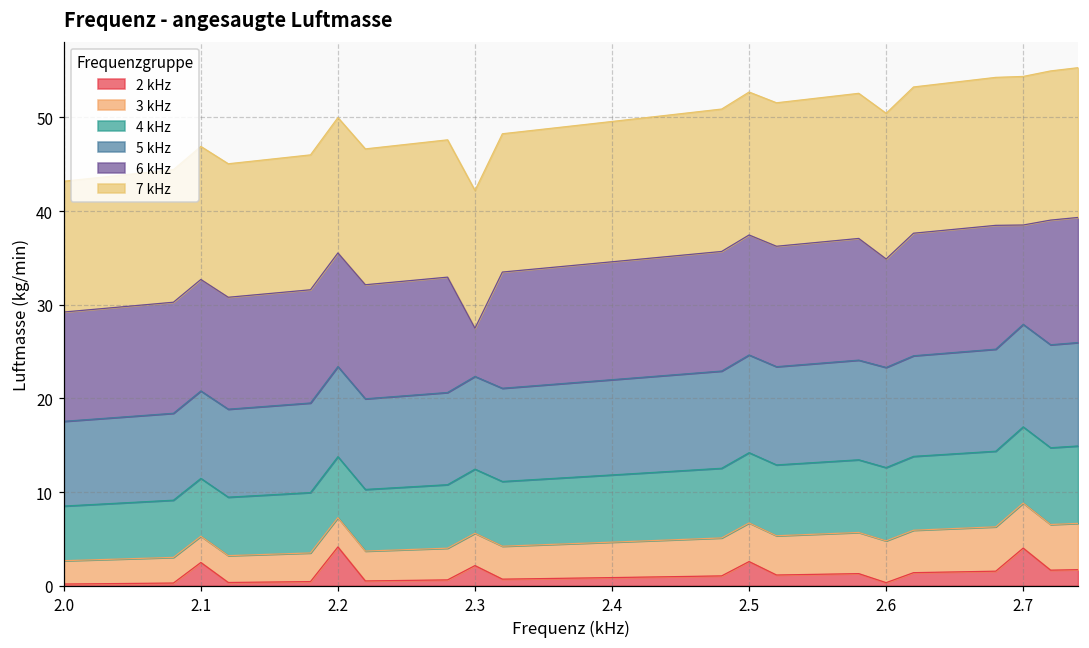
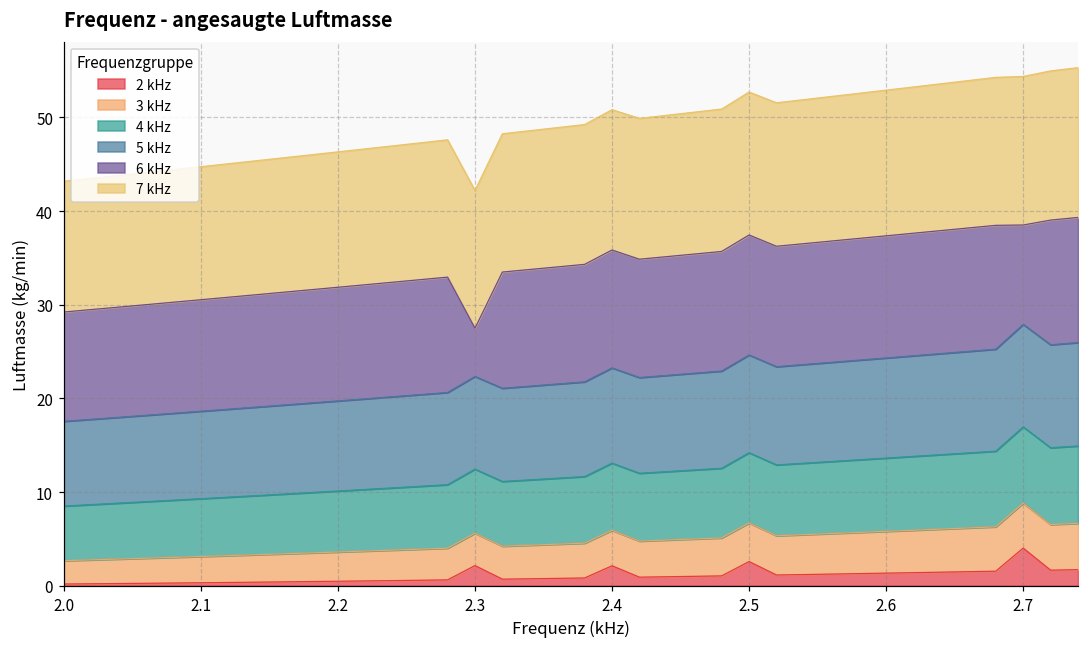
2 kHz, 2.1: 2 -> 0
2 kHz, 2.2: 4 -> 0
2 kHz, 2.4: 1 -> 2
2 kHz, 2.6: 0 -> 1
6 kHz, 2.6: 12 -> 13
